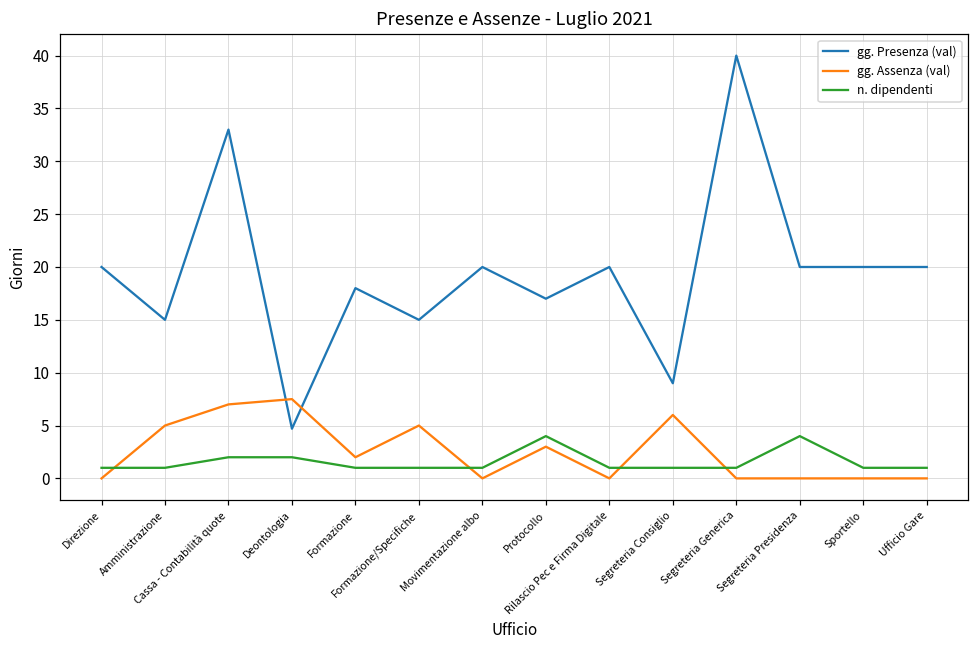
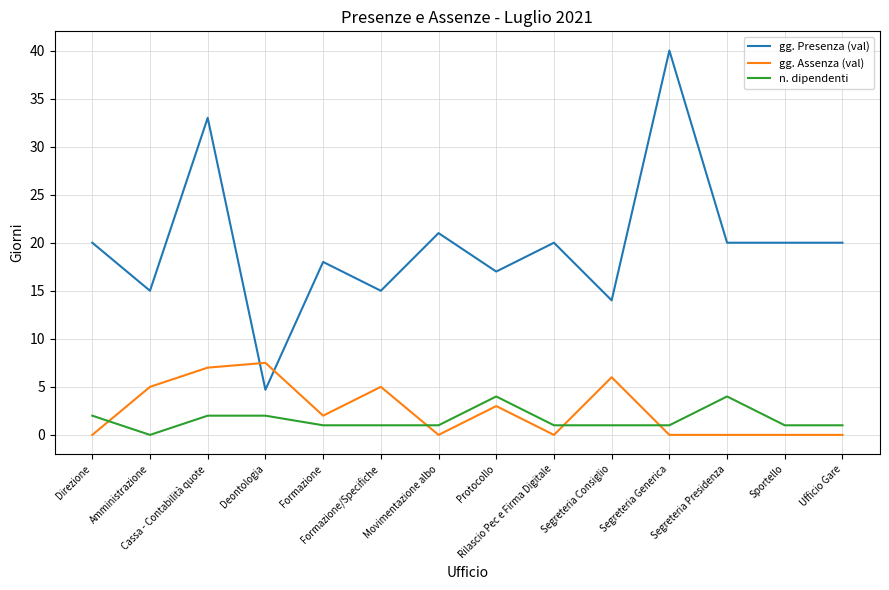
n. dipendenti, Direzione: 1 -> 2
n. dipendenti, Amministrazione: 1 -> 0
gg. Presenza (val), Movimentazione albo: 20 -> 21
gg. Presenza (val), Segreteria Consiglio: 9 -> 14
